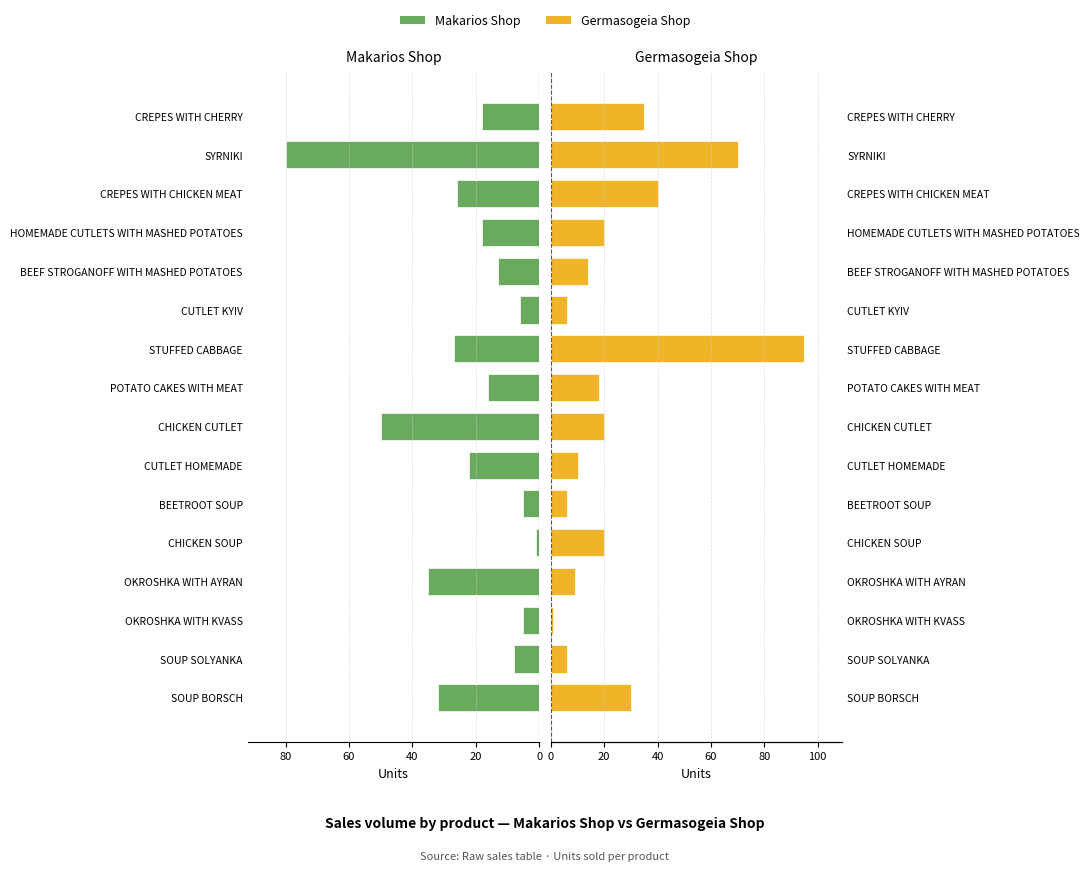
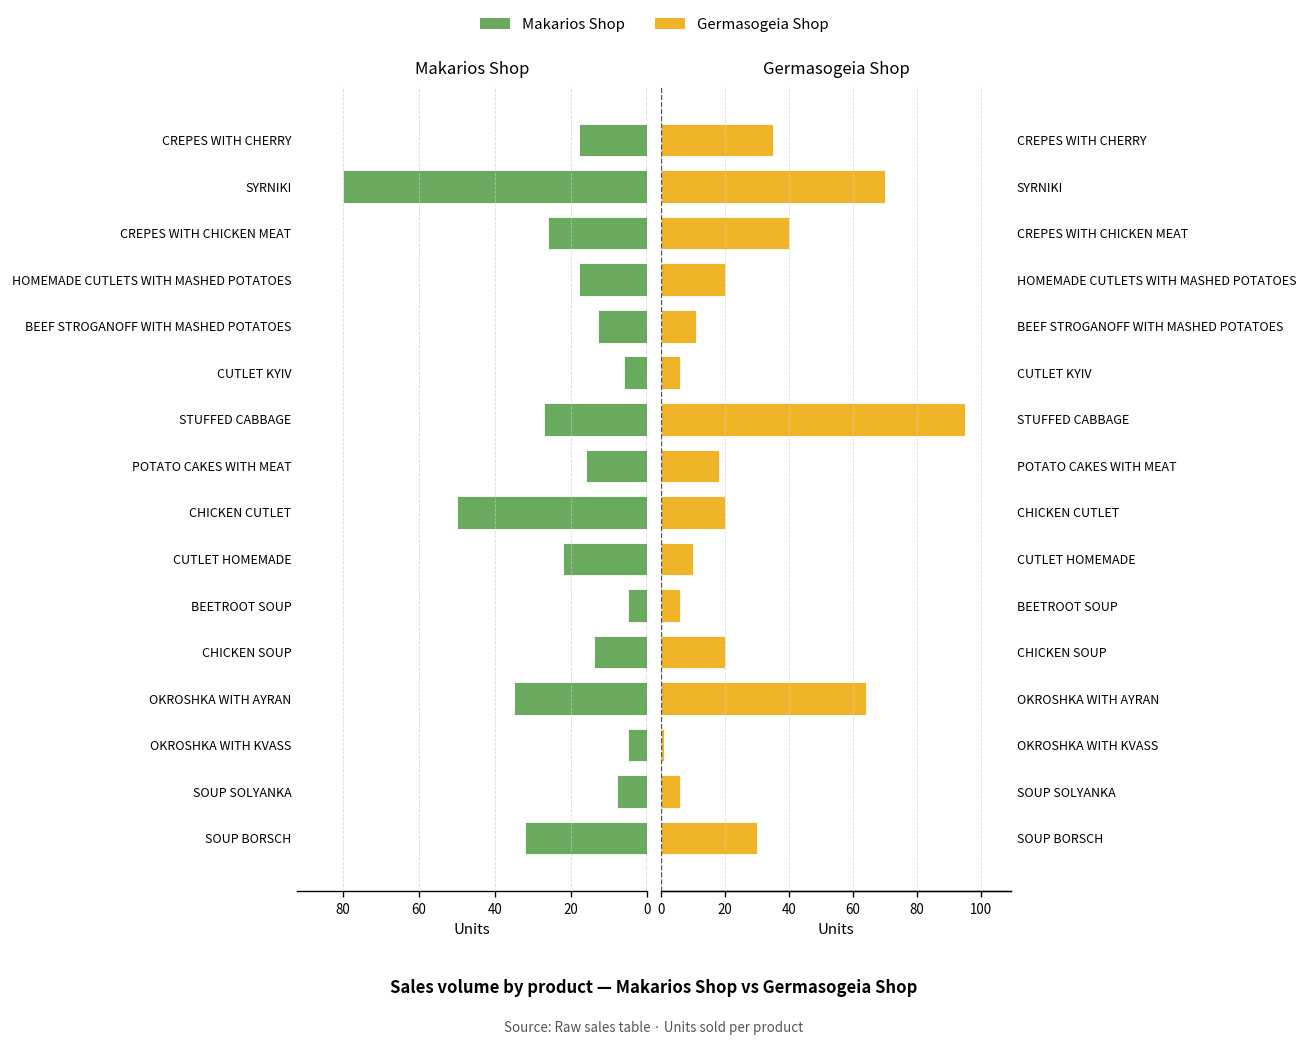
Makarios Shop, CHICKEN SOUP: 1 -> 14
Germasogeia Shop, BEEF STROGANOFF WITH MASHED POTATOES: 14 -> 11
Germasogeia Shop, OKROSHKA WITH AYRAN: 9 -> 64
